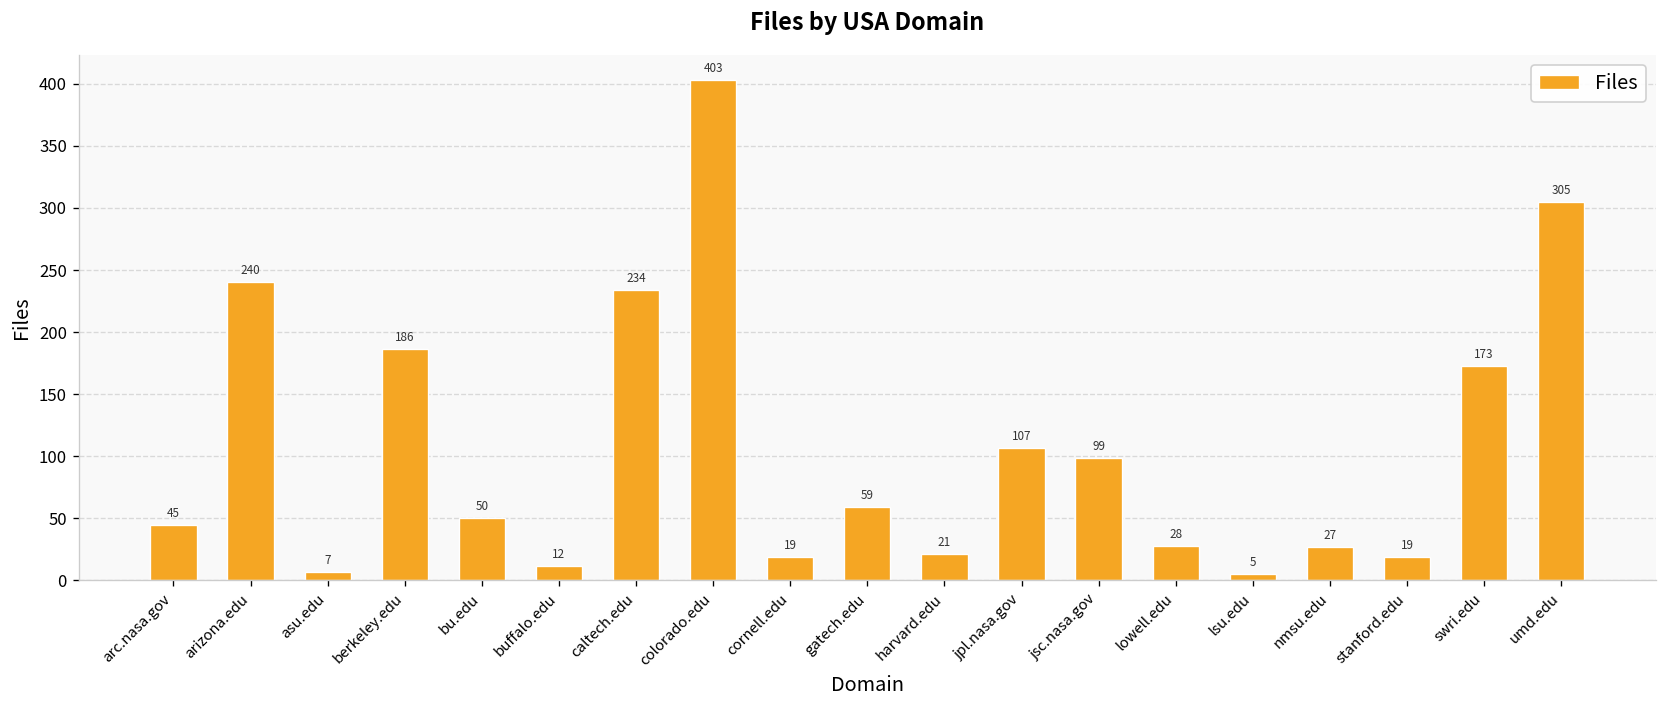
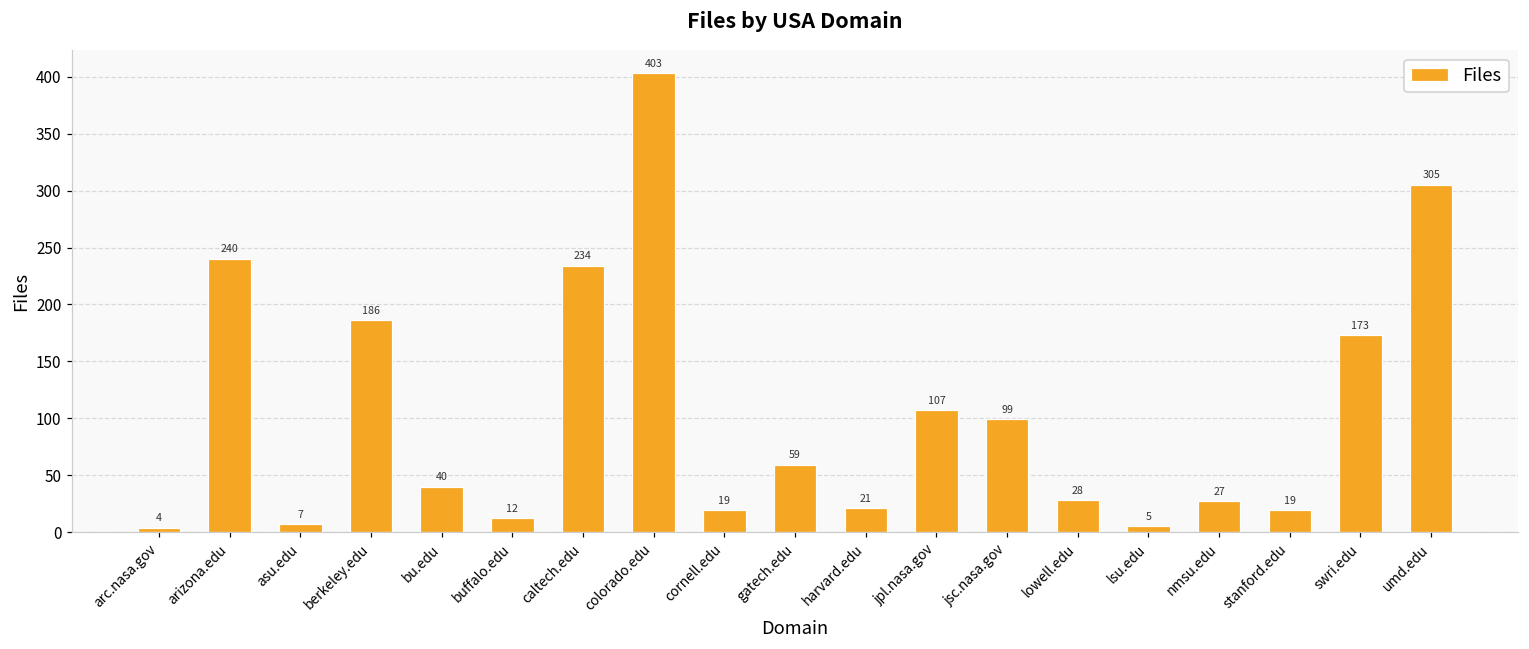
arc.nasa.gov: 45 -> 4
bu.edu: 50 -> 40
